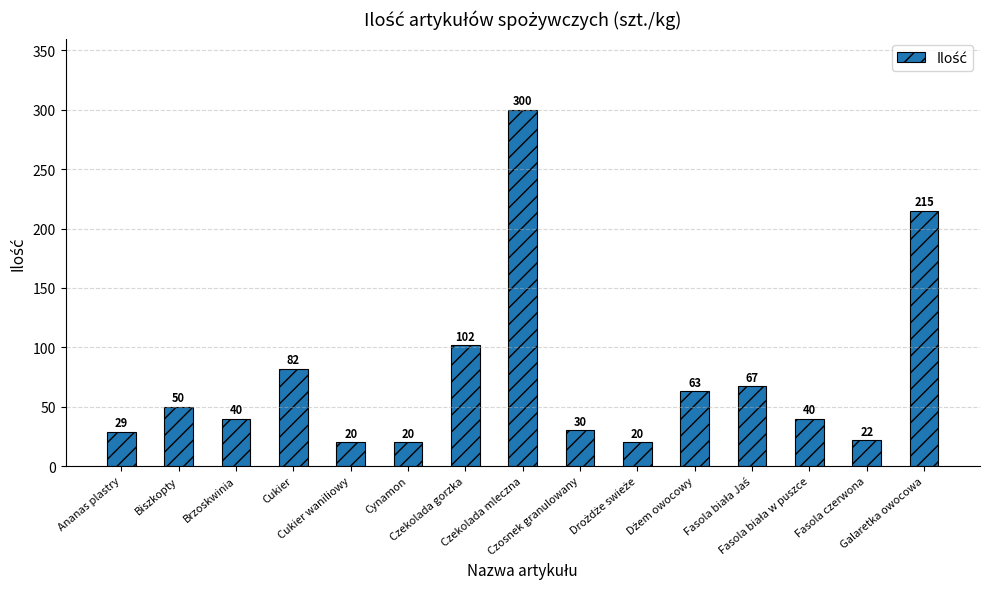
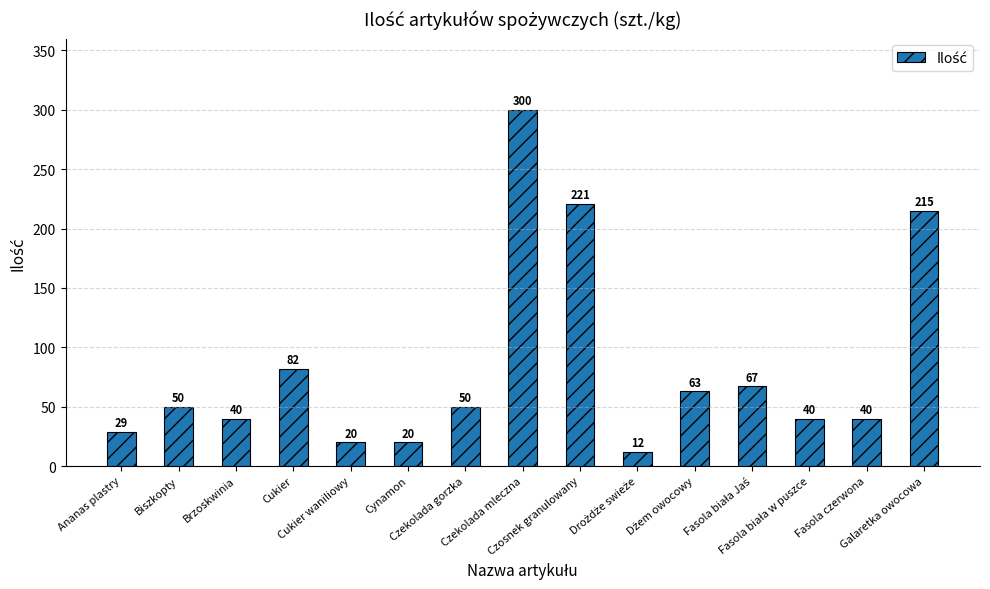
Czekolada gorzka: 102 -> 50
Czosnek granulowany: 30 -> 221
Drożdże swieże: 20 -> 12
Fasola czerwona: 22 -> 40
